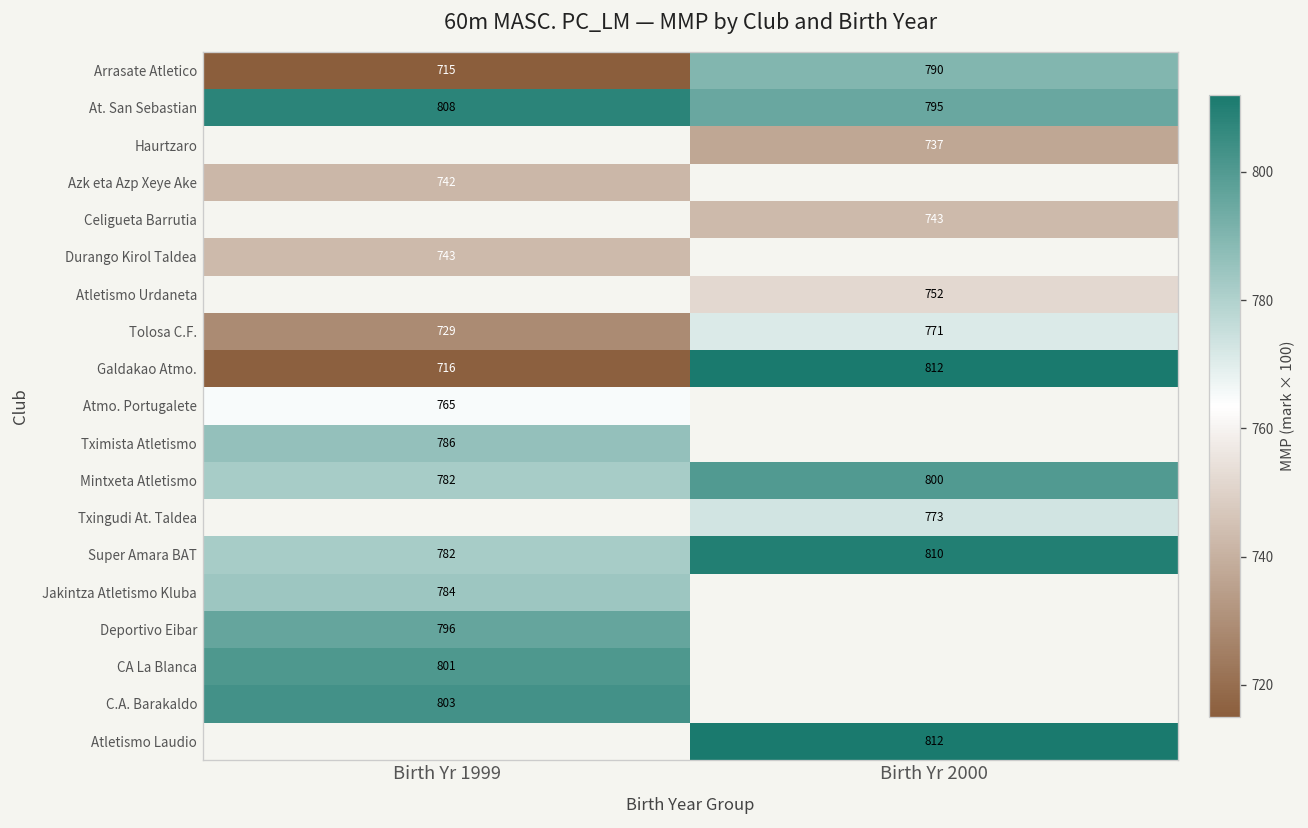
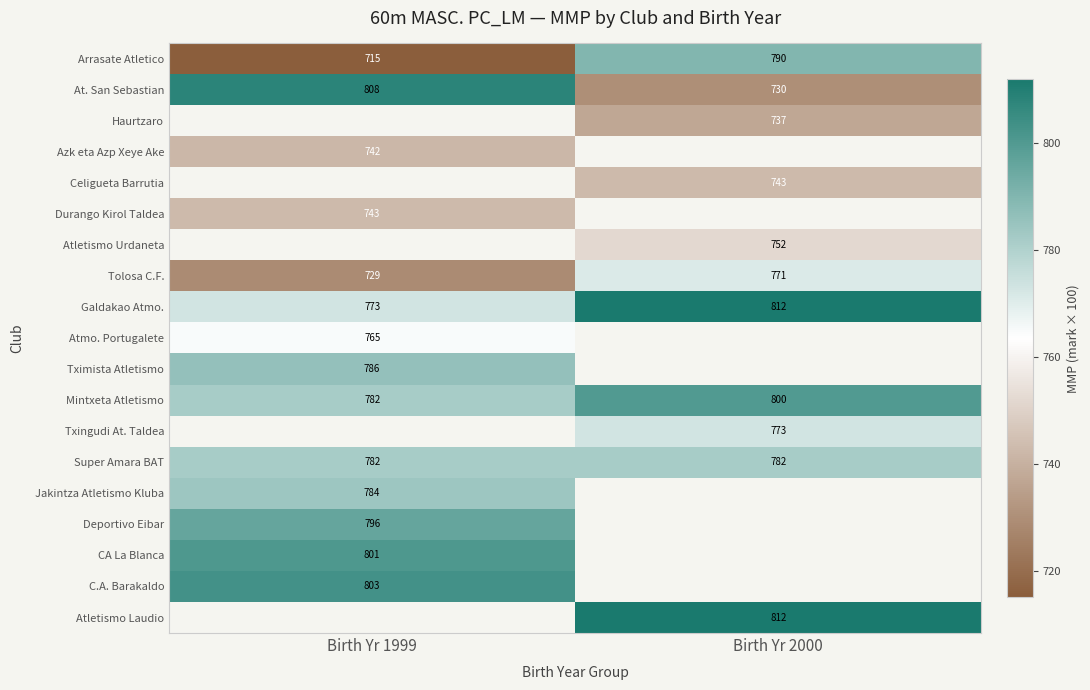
At. San Sebastian, Birth Yr 2000: 795 -> 730
Galdakao Atmo., Birth Yr 1999: 716 -> 773
Super Amara BAT, Birth Yr 2000: 810 -> 782
